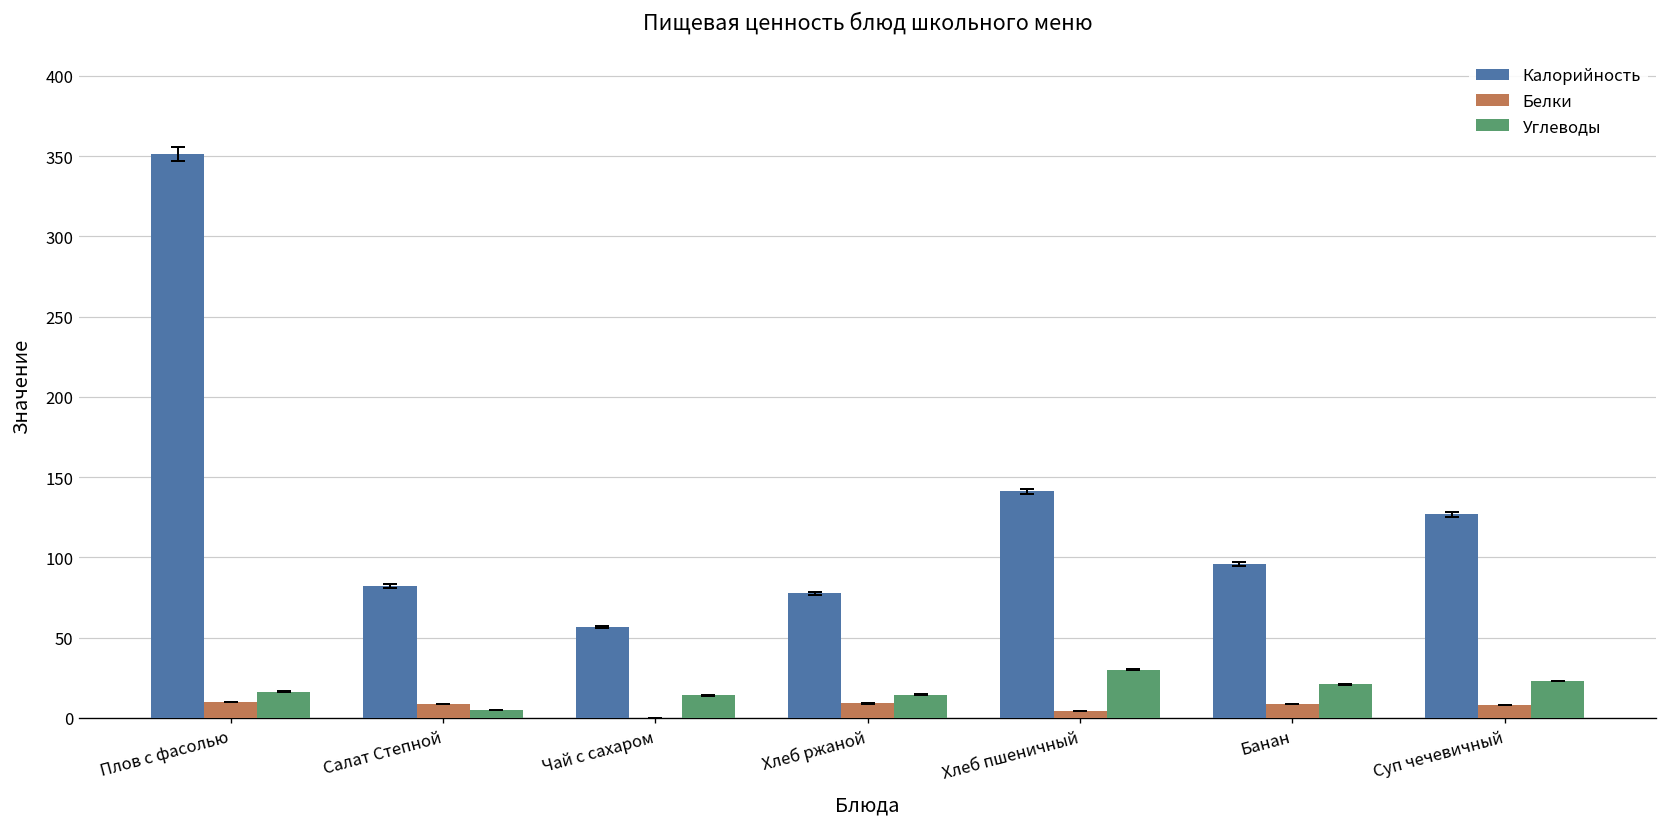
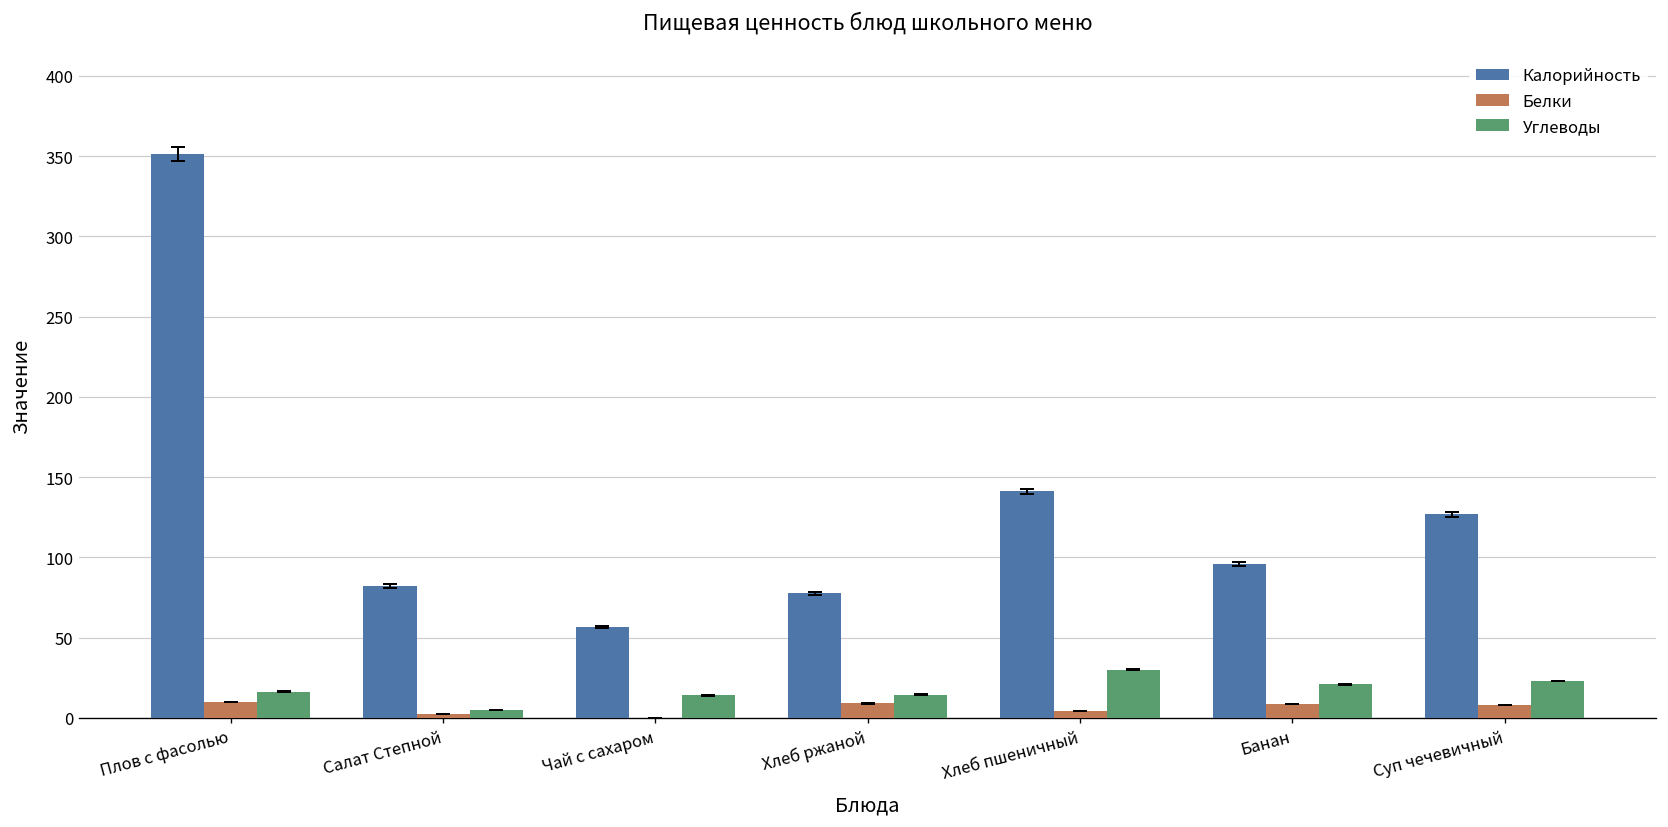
Белки, Салат Степной: 8 -> 2
